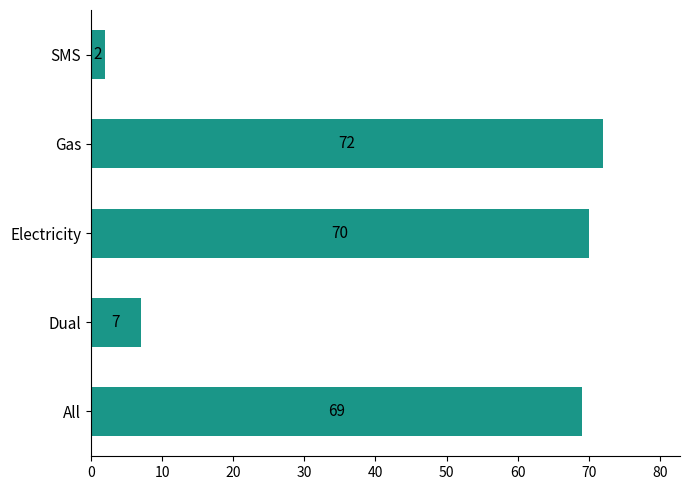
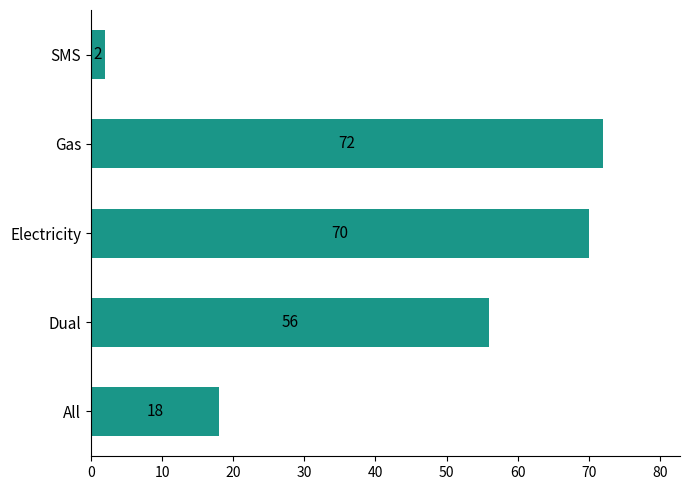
Dual: 7 -> 56
All: 69 -> 18
